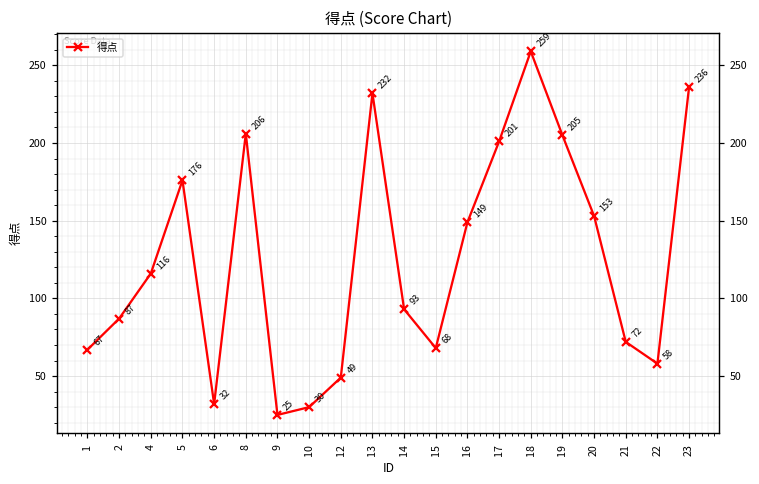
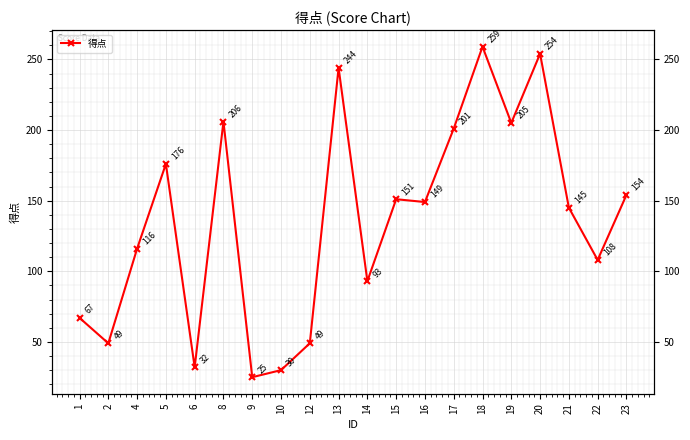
2: 87 -> 49
13: 232 -> 244
15: 68 -> 151
20: 153 -> 254
21: 72 -> 145
22: 58 -> 108
23: 236 -> 154
